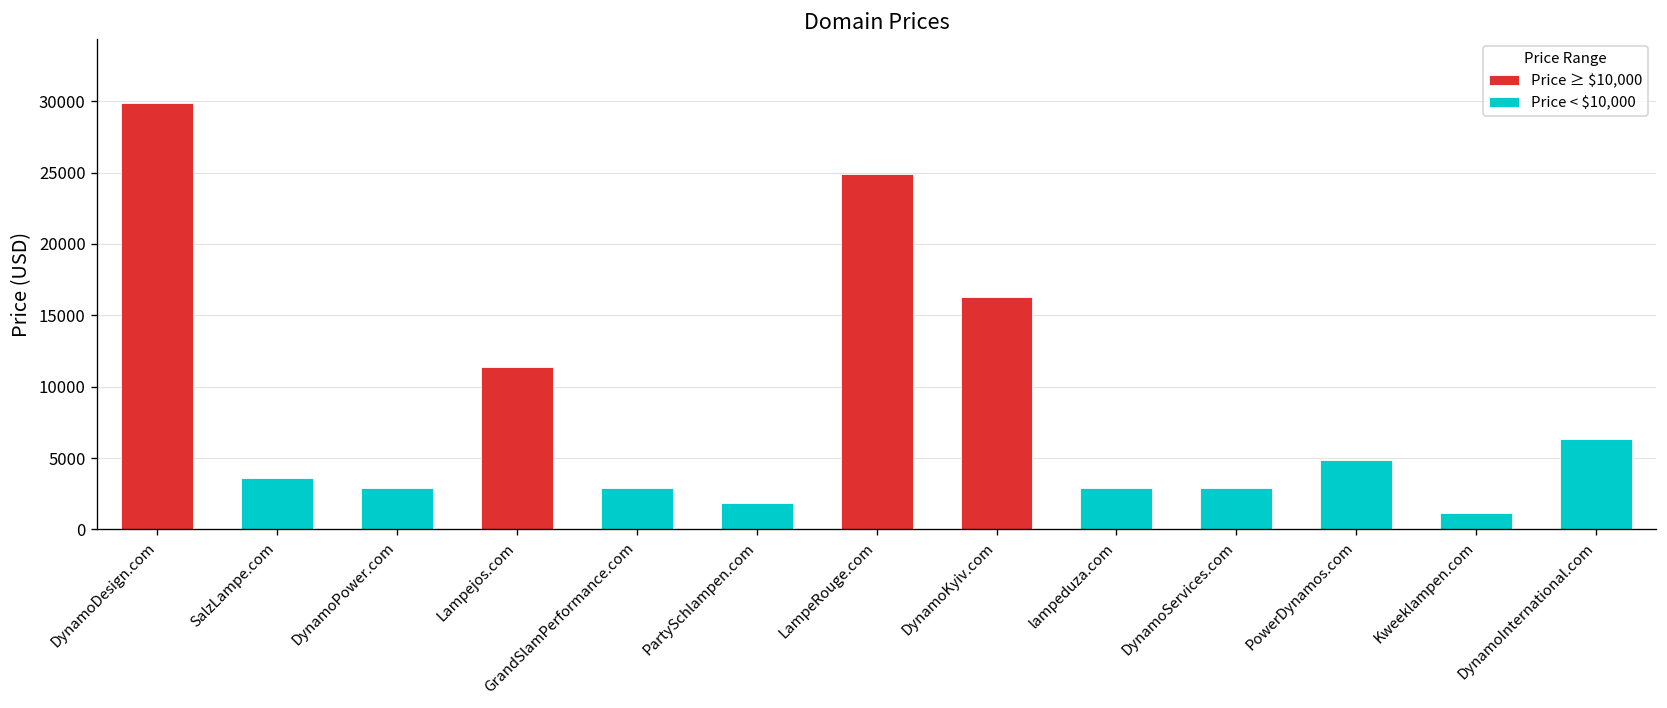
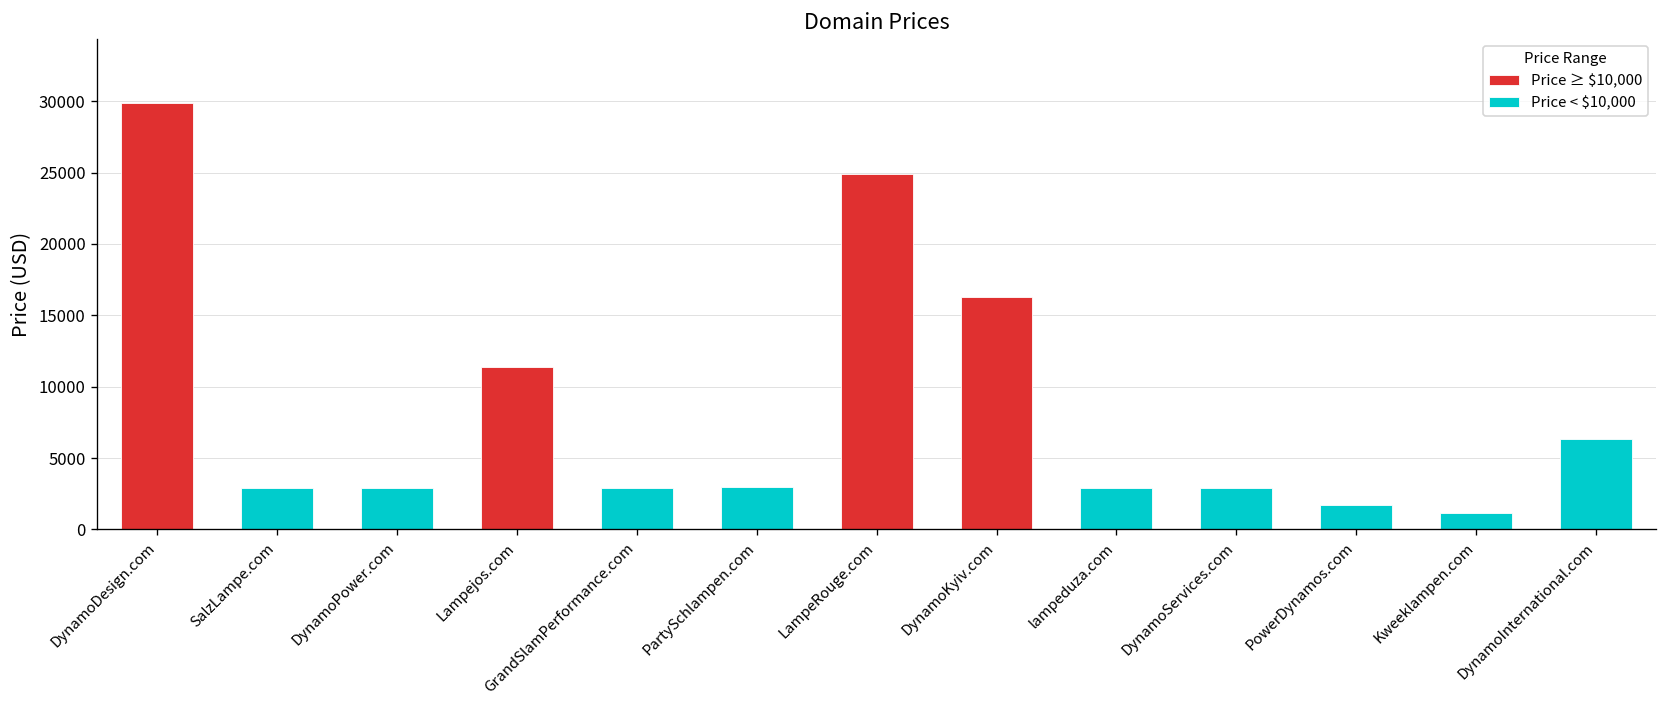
Price < $10,000, SalzLampe.com: 3600 -> 2900
Price < $10,000, PartySchlampen.com: 1900 -> 3000
Price < $10,000, PowerDynamos.com: 4900 -> 1700
